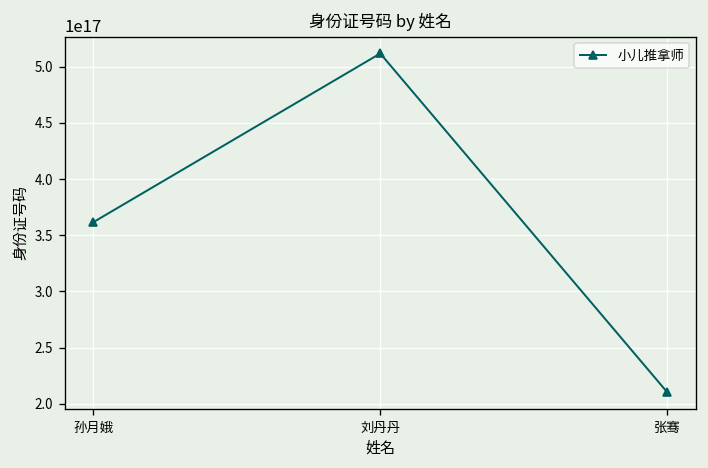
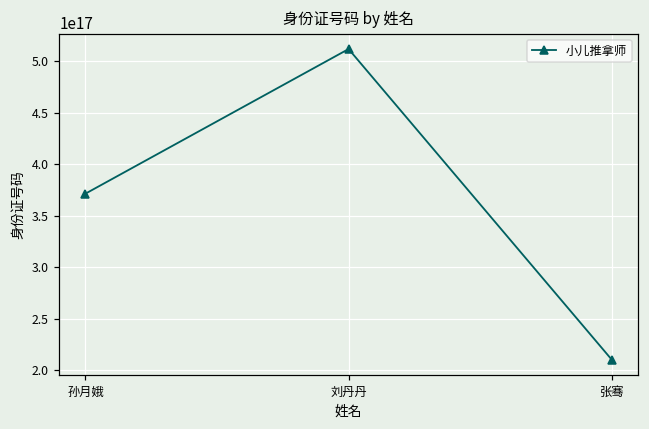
孙月娥: 360000000000000000 -> 370000000000000000
